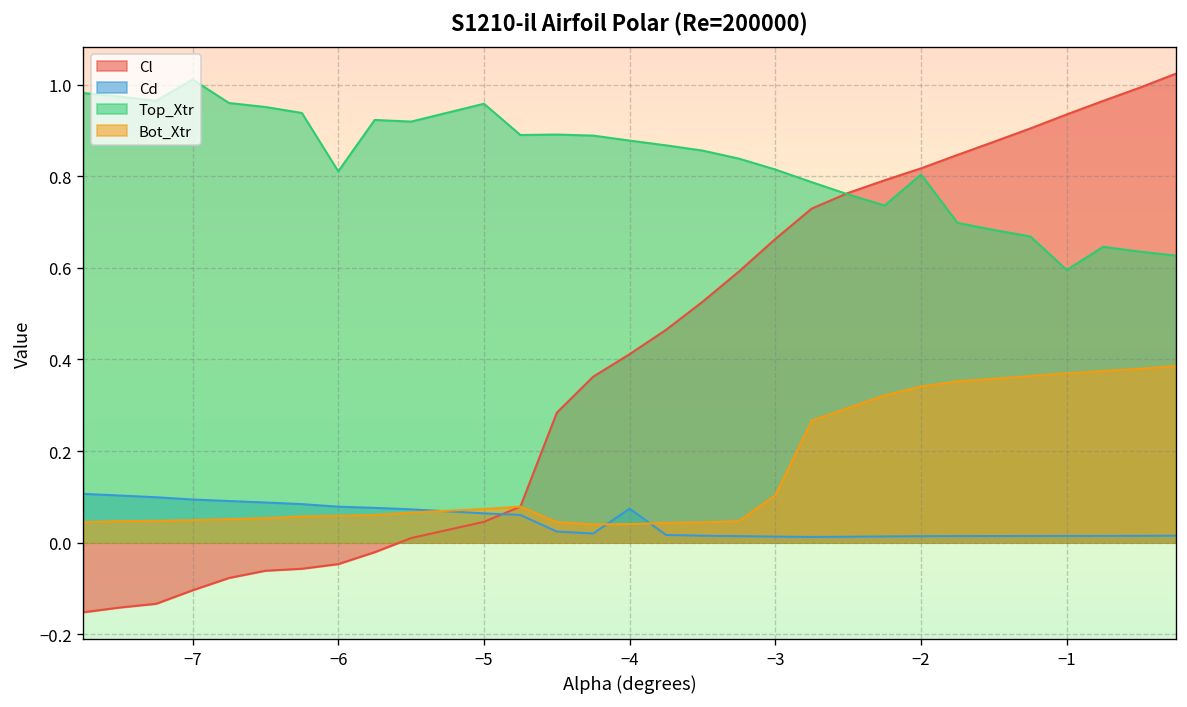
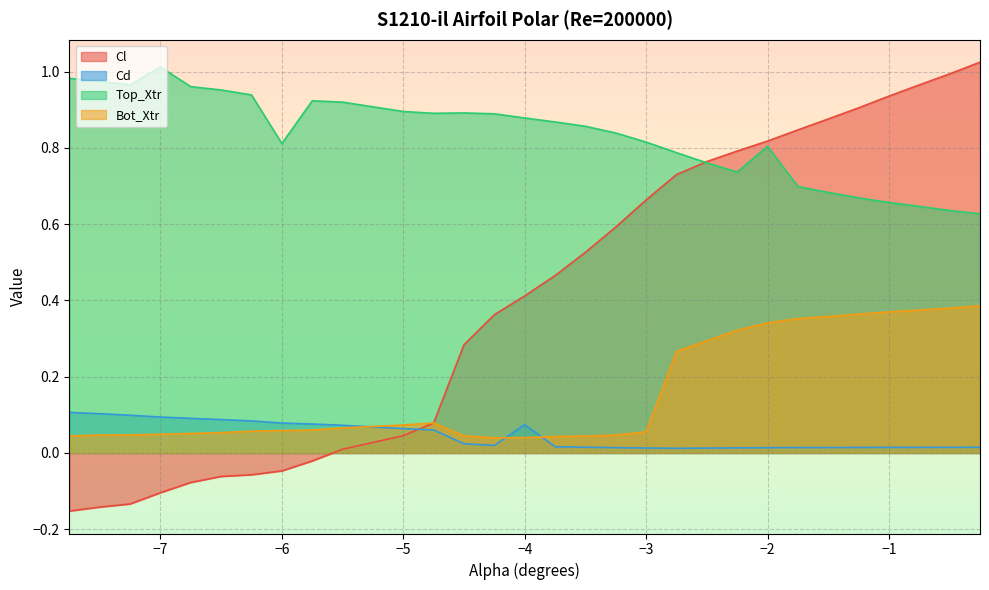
Top_Xtr, −5: 0.96 -> 0.90
Bot_Xtr, −3: 0.10 -> 0.06
Top_Xtr, −1: 0.60 -> 0.66
